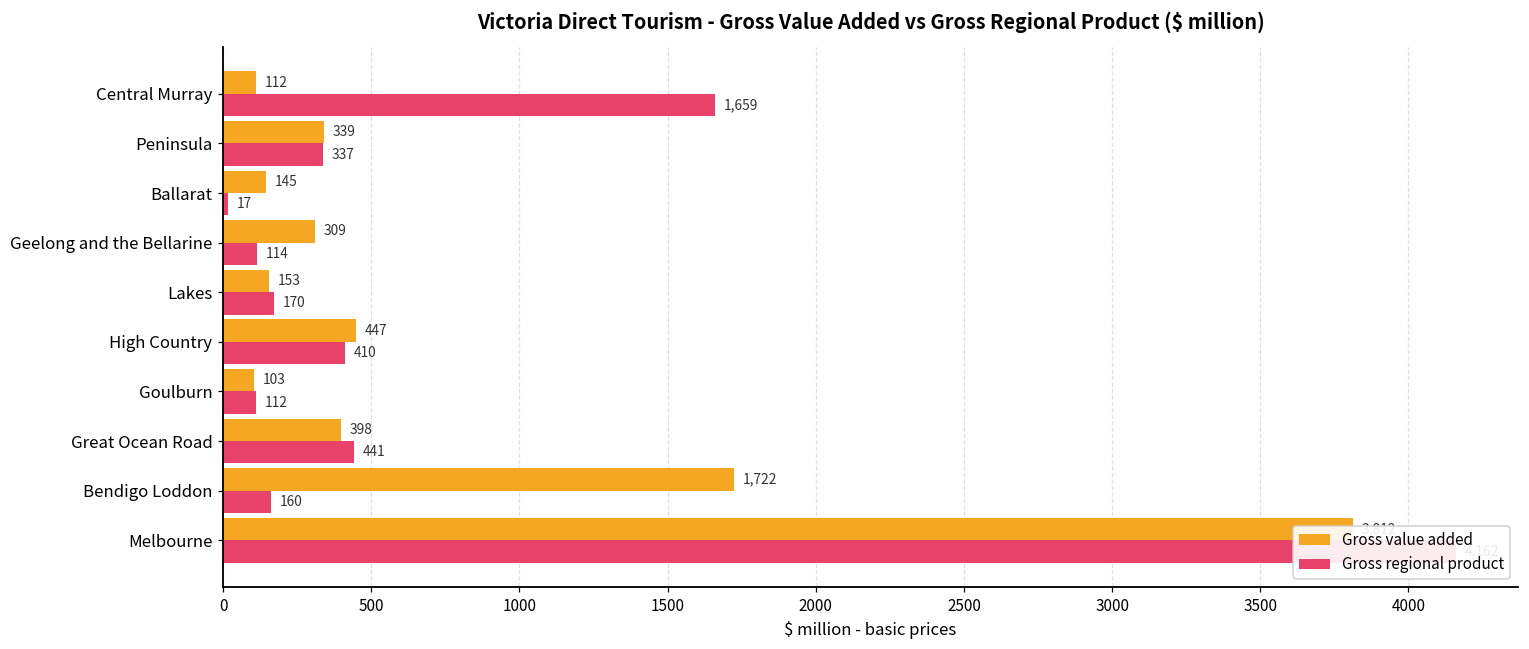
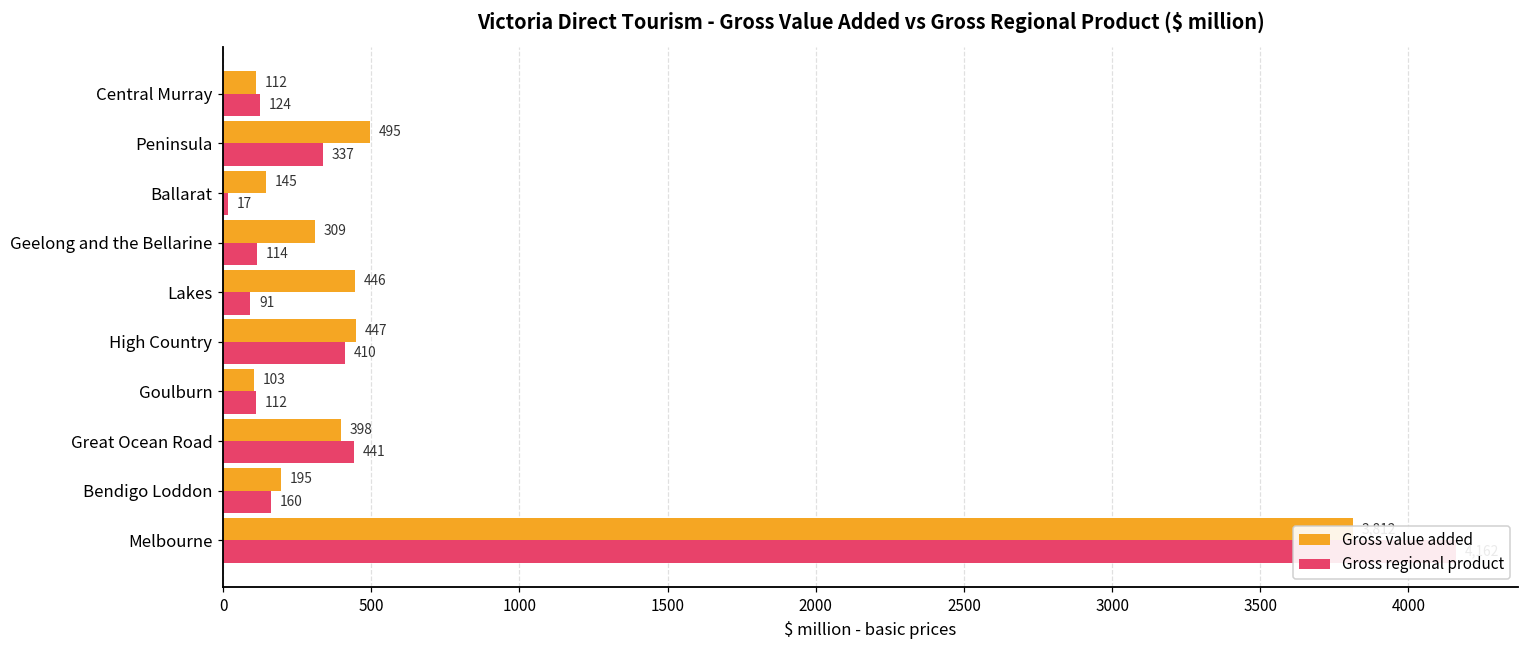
Gross regional product, Central Murray: 1,659 -> 124
Gross value added, Peninsula: 339 -> 495
Gross value added, Lakes: 153 -> 446
Gross regional product, Lakes: 170 -> 91
Gross value added, Bendigo Loddon: 1,722 -> 195
